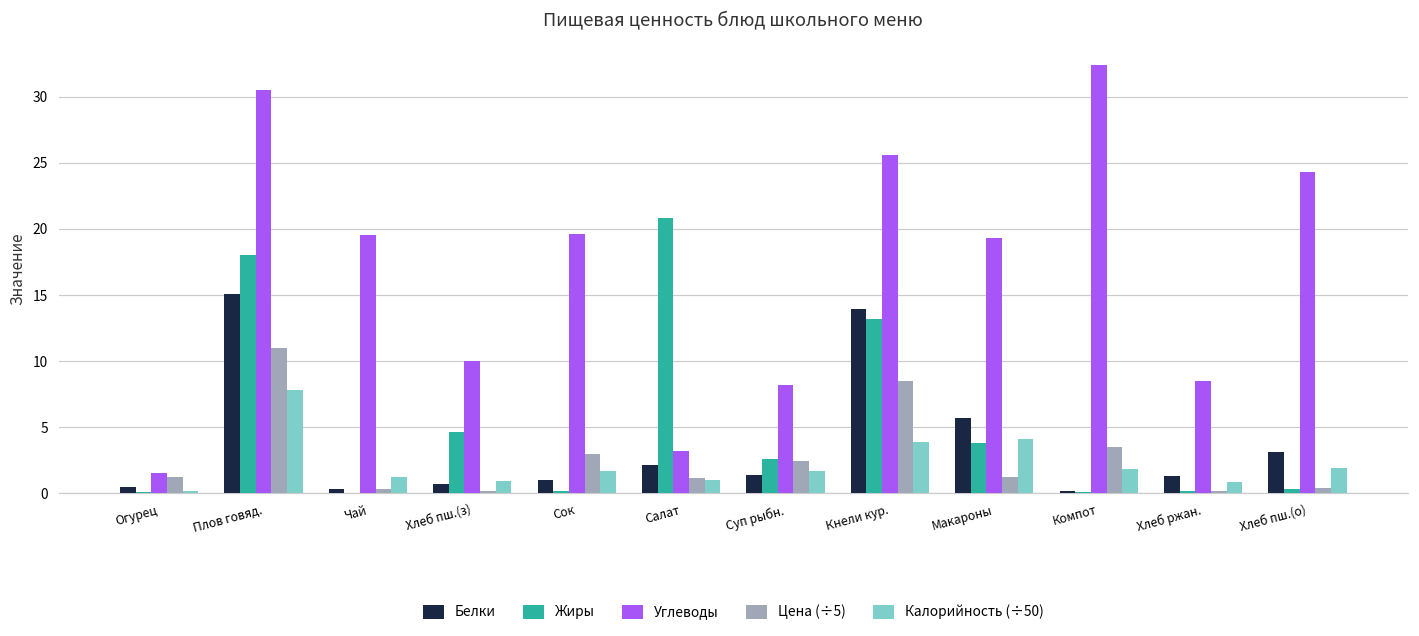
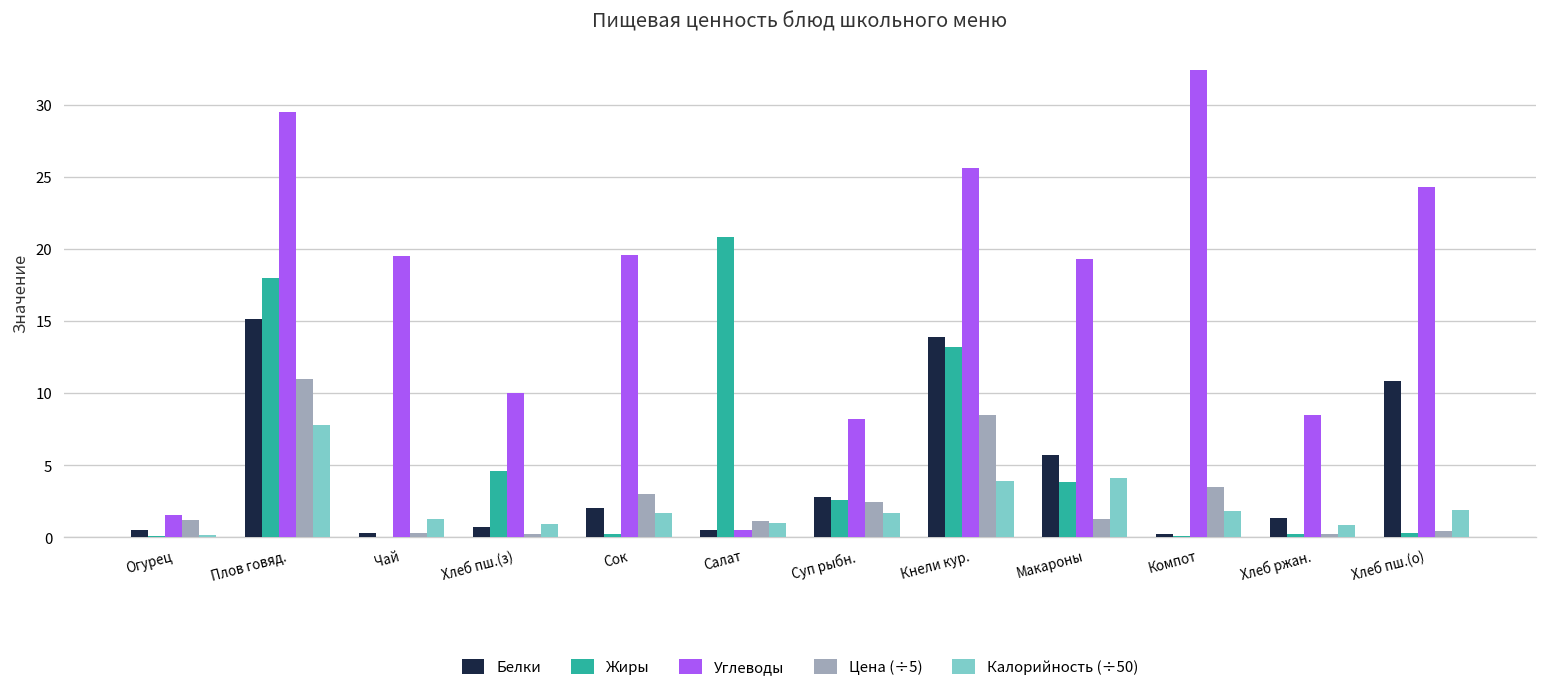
Углеводы, Плов говяд.: 30.5 -> 29.5
Белки, Сок: 1 -> 2
Белки, Салат: 2.1 -> 0.5
Углеводы, Салат: 3.2 -> 0.5
Белки, Суп рыбн.: 1.4 -> 2.8
Белки, Хлеб пш.(о): 3.1 -> 10.8
